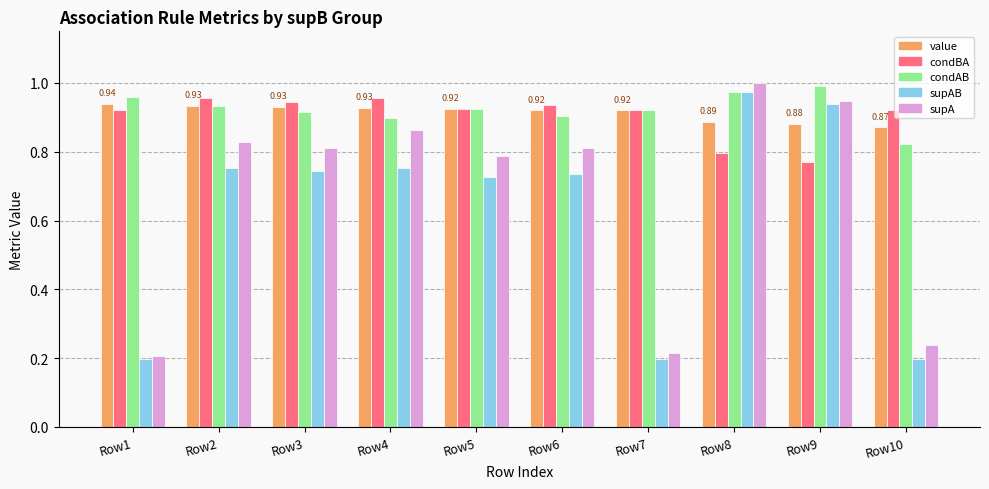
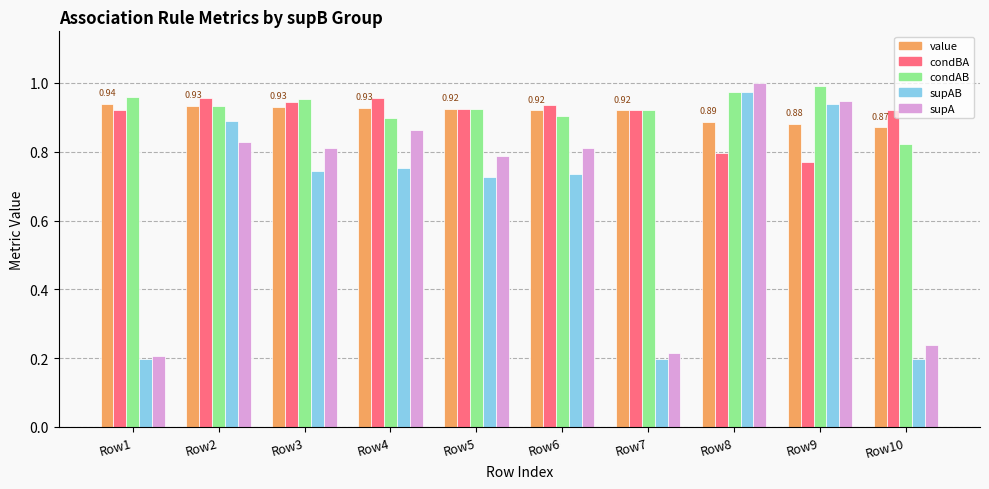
supAB, Row2: 0.75 -> 0.89
condAB, Row3: 0.92 -> 0.95
